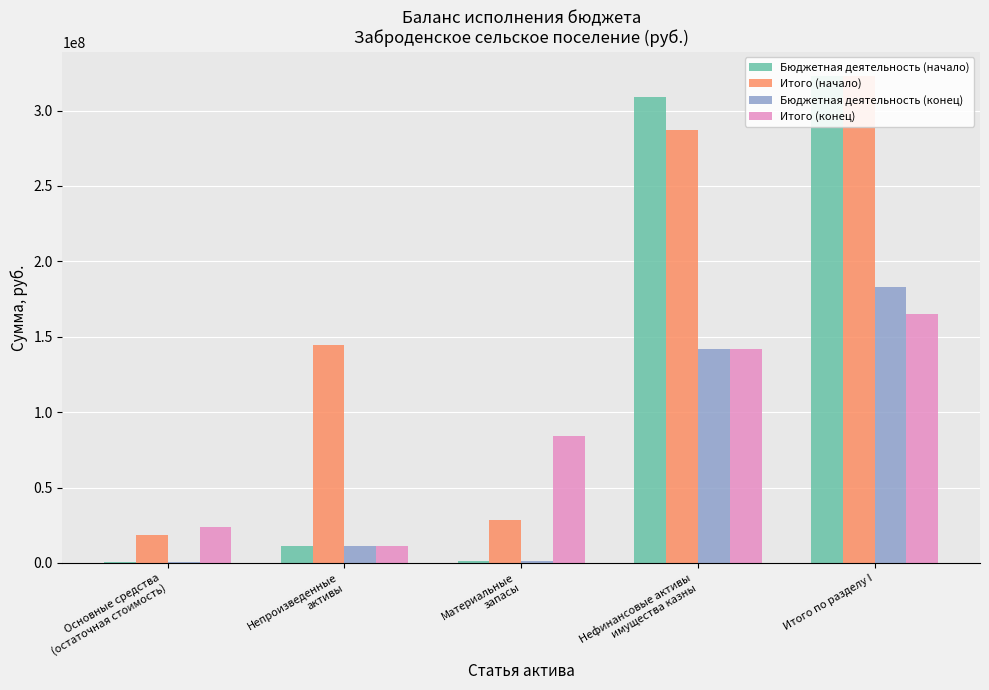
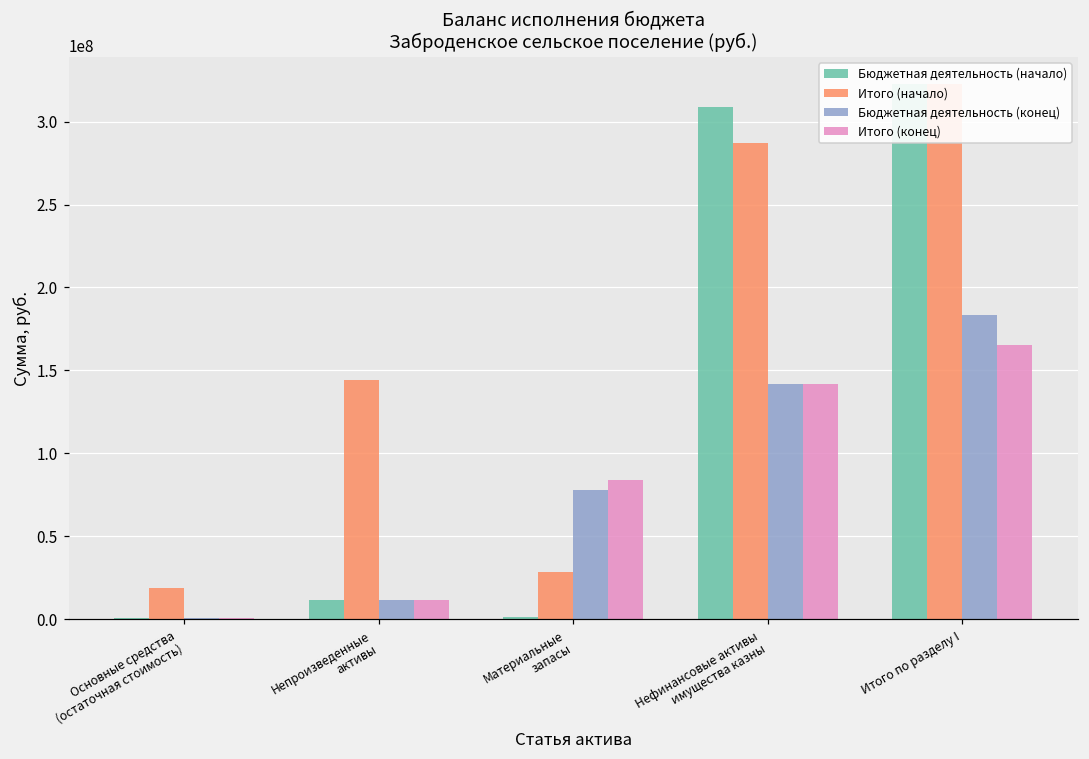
Итого (конец), Основные средства (остаточная стоимость): 24000000 -> 1000000
Бюджетная деятельность (конец), Материальные запасы: 1000000 -> 78000000
